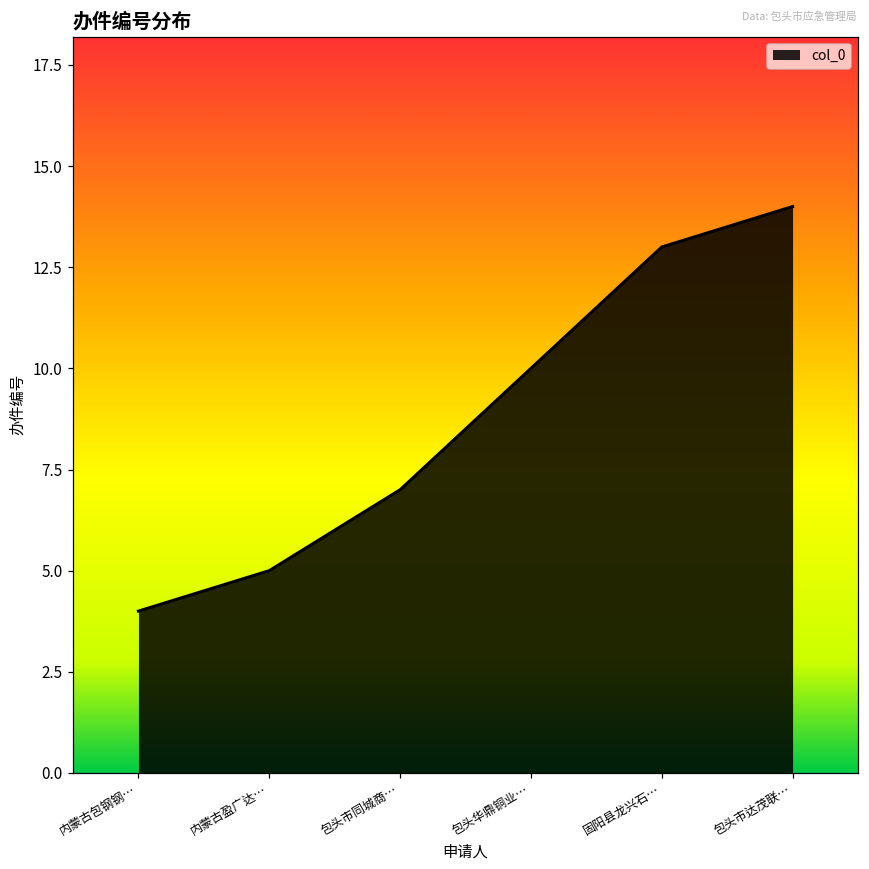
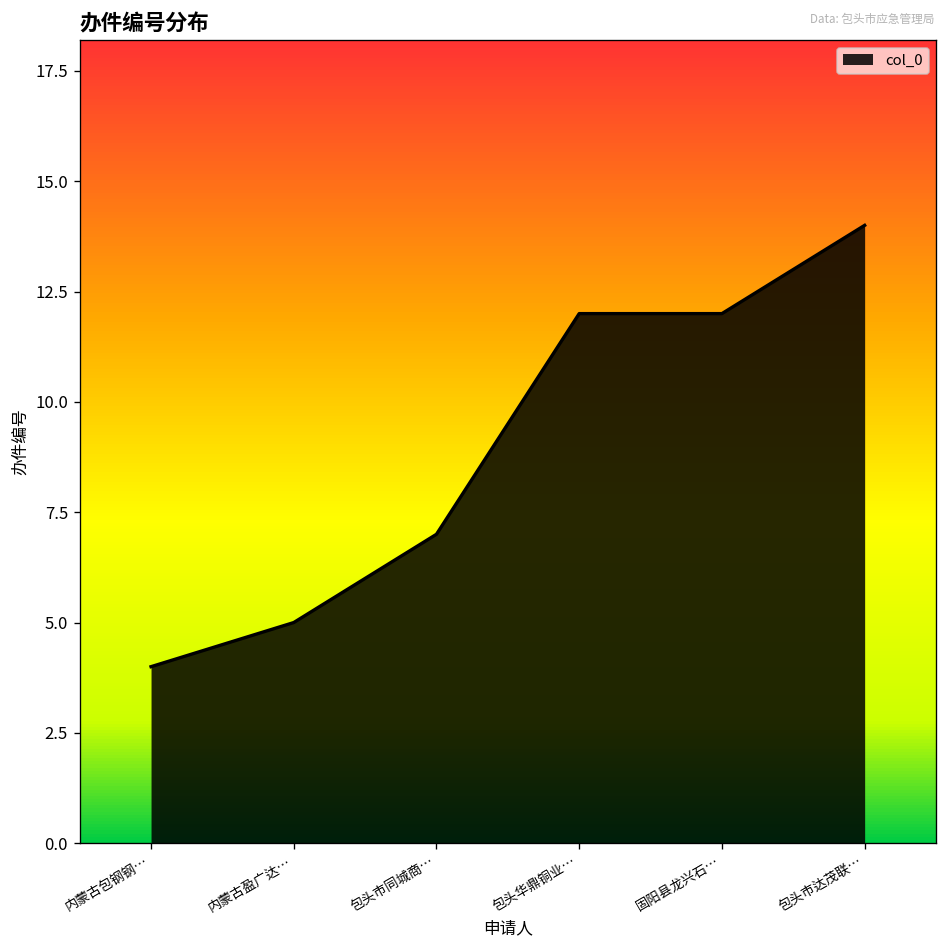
包头华鼎铜业…: 10 -> 12
固阳县龙兴石…: 13 -> 12
